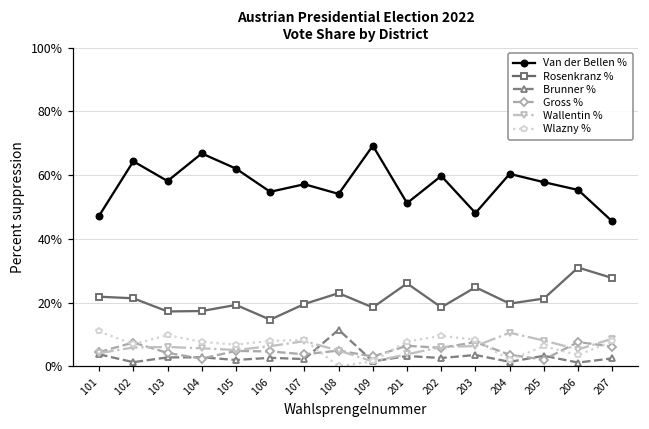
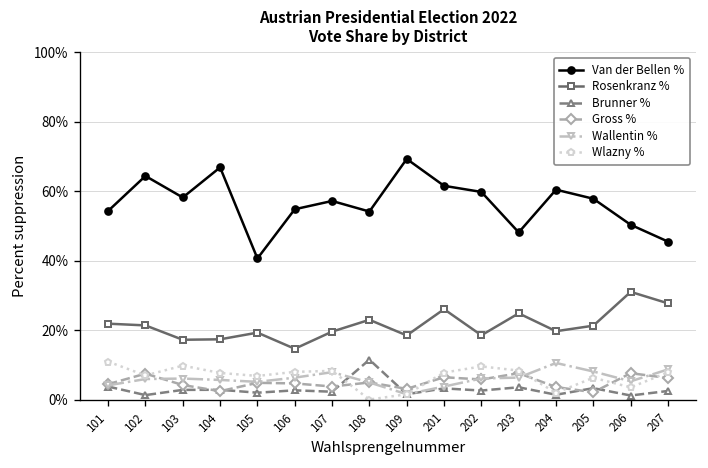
Van der Bellen %, 101: 47% -> 54%
Van der Bellen %, 105: 62% -> 41%
Van der Bellen %, 201: 51% -> 62%
Van der Bellen %, 206: 55% -> 50%
